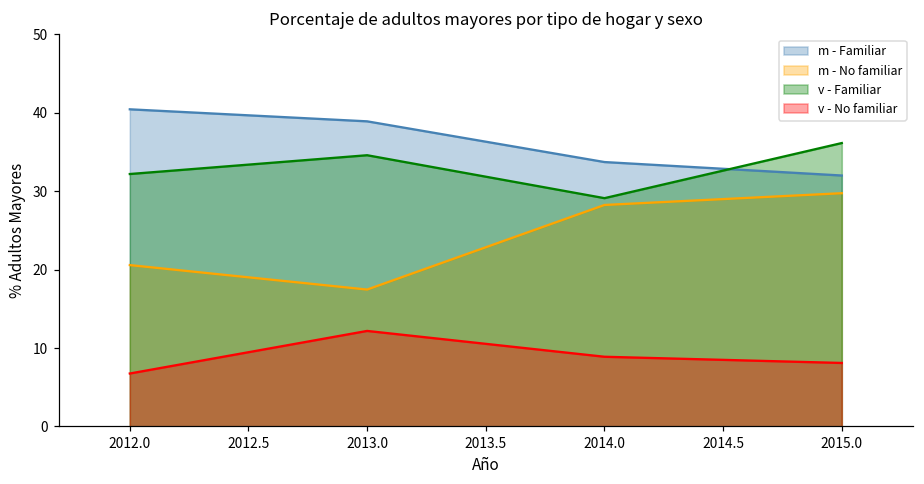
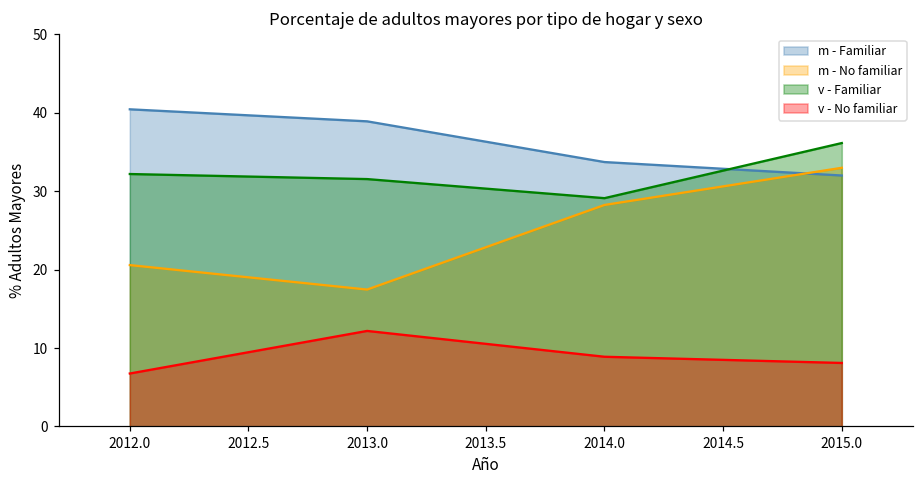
v - Familiar, 2013.0: 35 -> 32
m - No familiar, 2015.0: 30 -> 33
